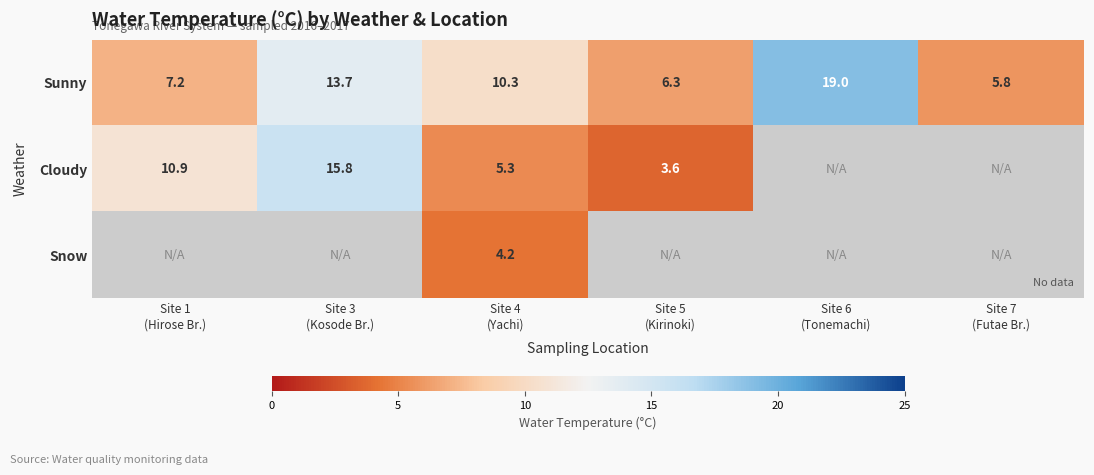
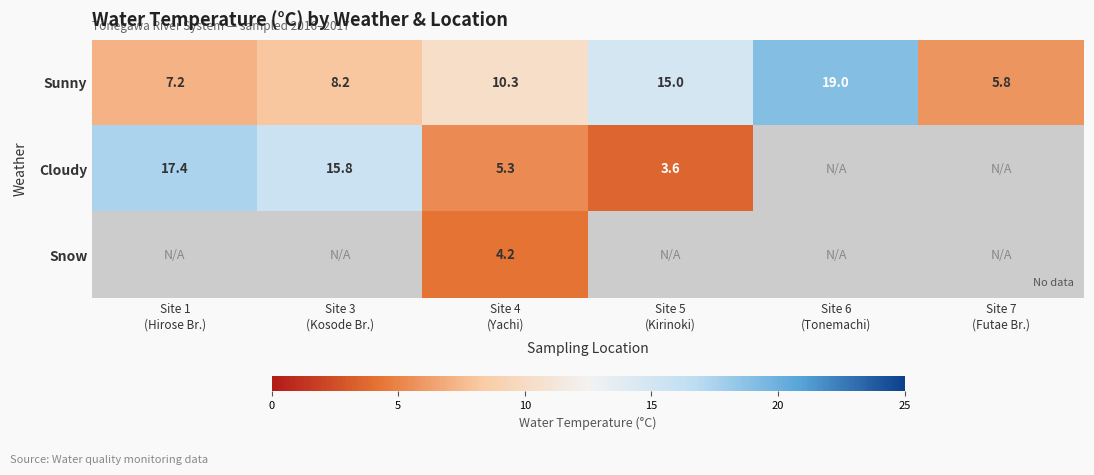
Sunny, Site 3 (Kosode Br.): 13.7 -> 8.2
Sunny, Site 5 (Kirinoki): 6.3 -> 15.0
Cloudy, Site 1 (Hirose Br.): 10.9 -> 17.4
